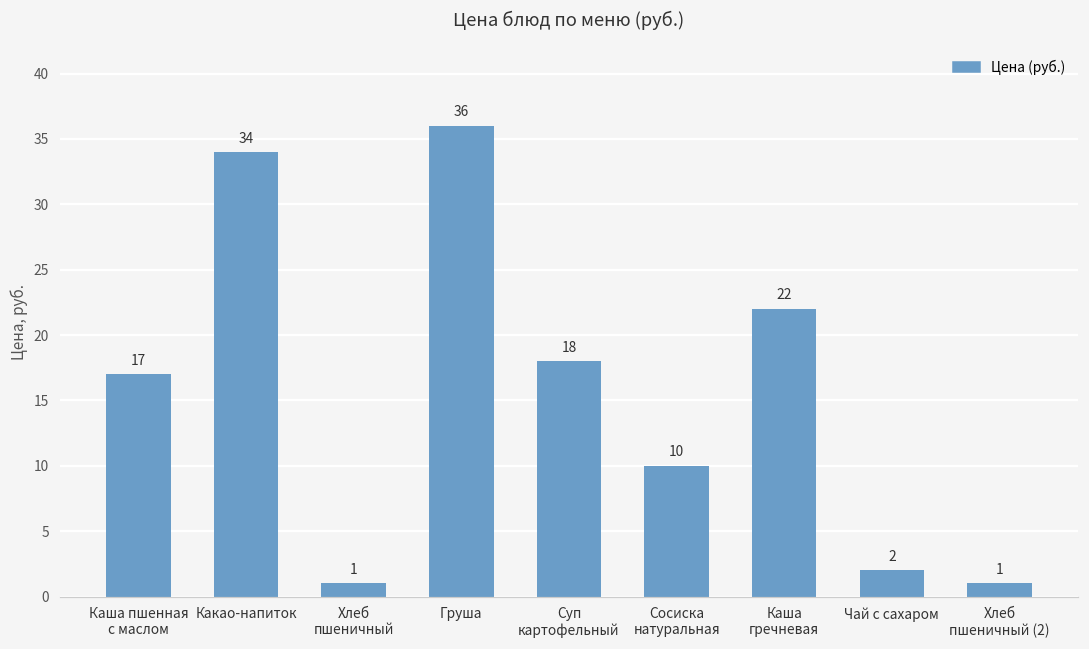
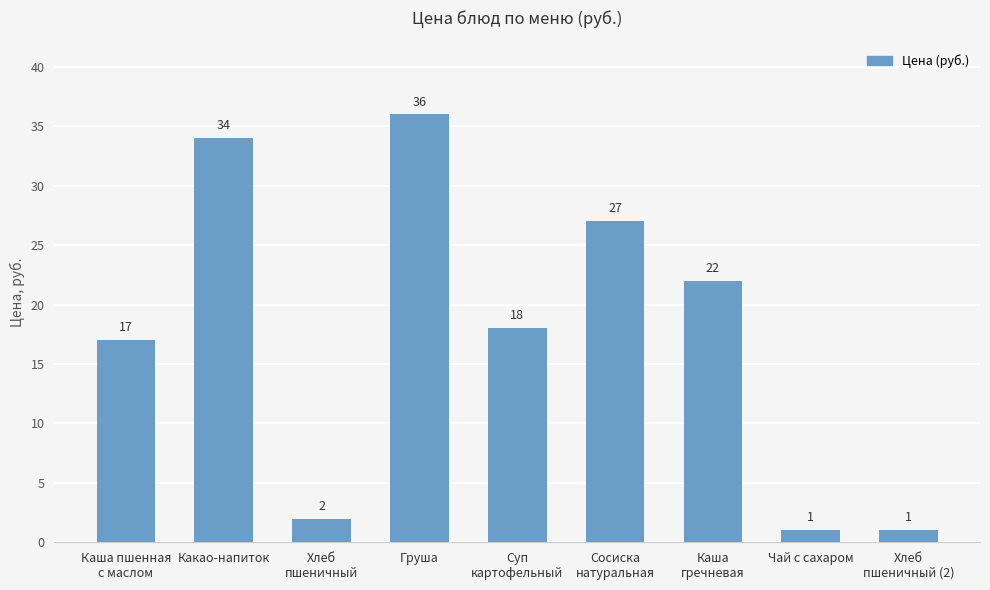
Хлеб пшеничный: 1 -> 2
Сосиска натуральная: 10 -> 27
Чай с сахаром: 2 -> 1
